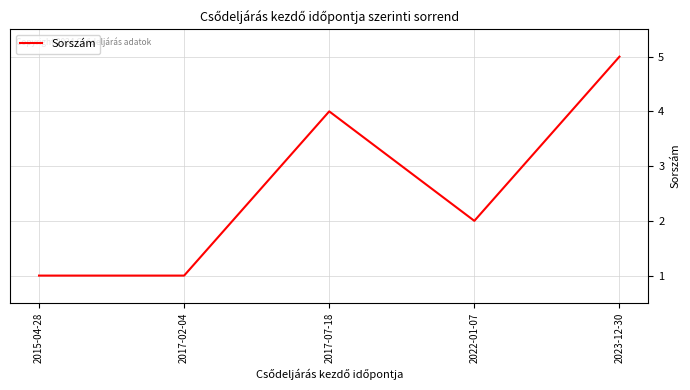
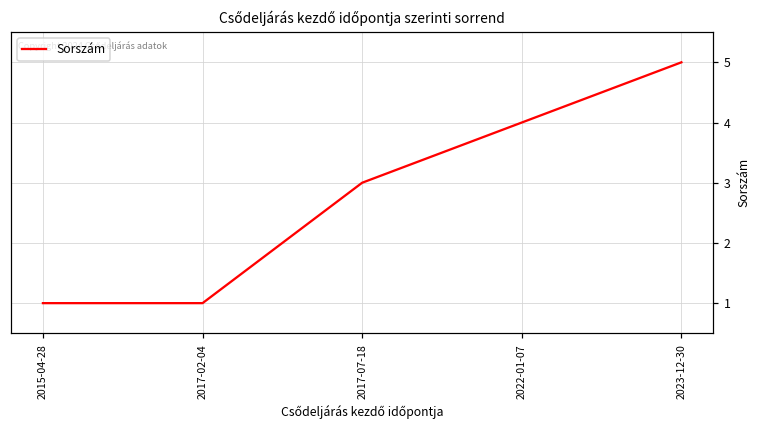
2017-07-18: 4 -> 3
2022-01-07: 2 -> 4
